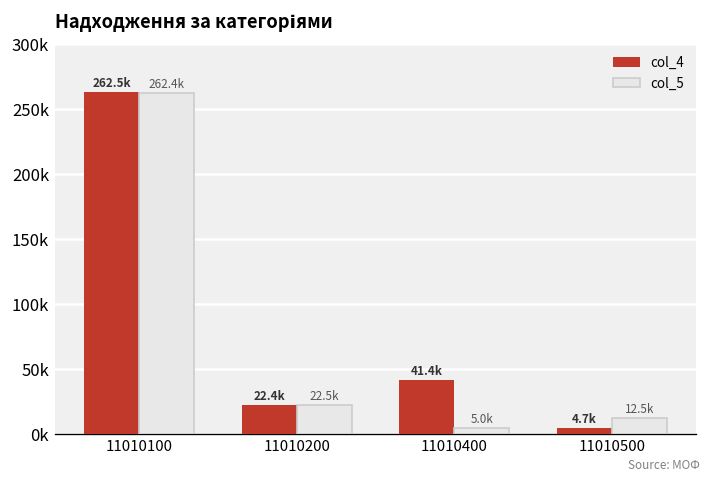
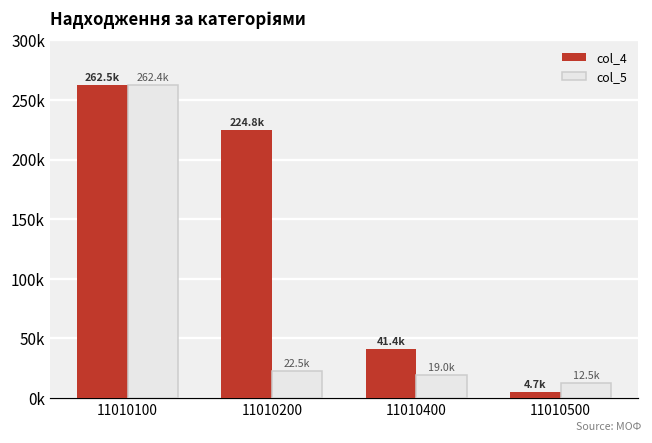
col_4, 11010200: 22.4k -> 224.8k
col_5, 11010400: 5.0k -> 19.0k
